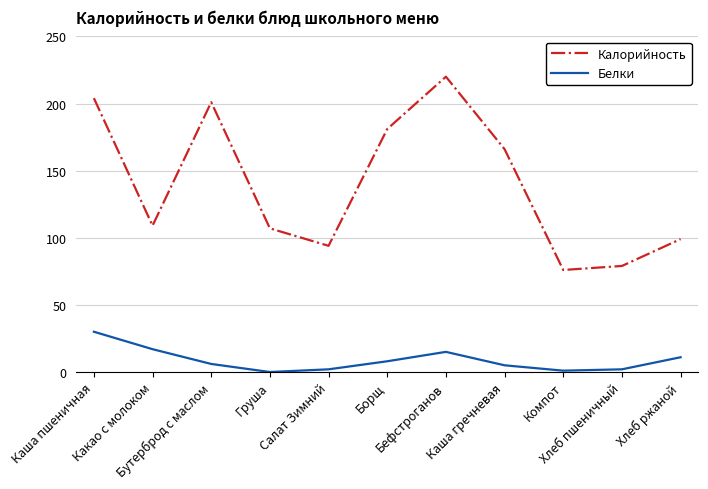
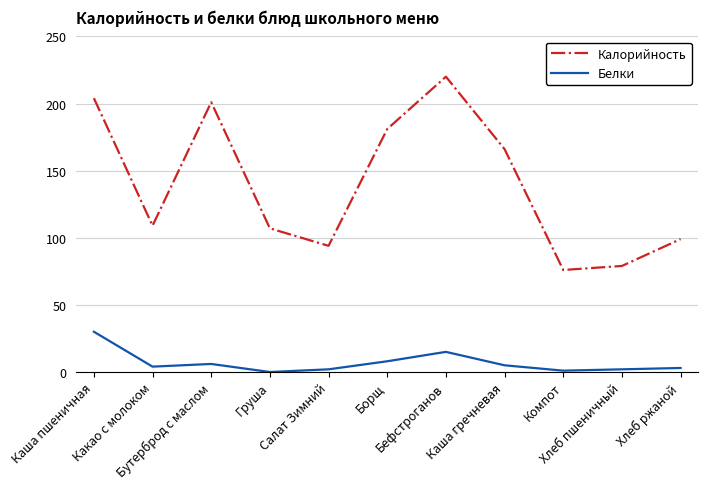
Белки, Какао с молоком: 17 -> 4
Белки, Хлеб ржаной: 11 -> 3
